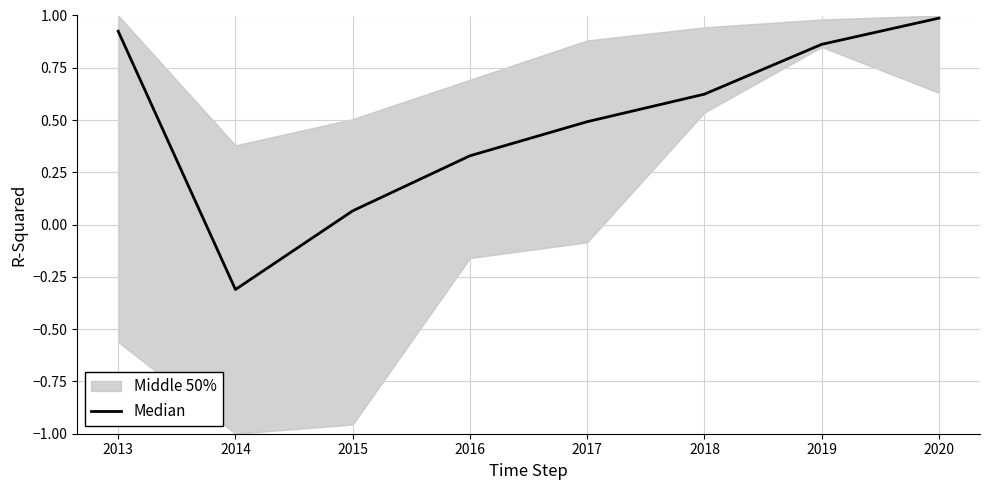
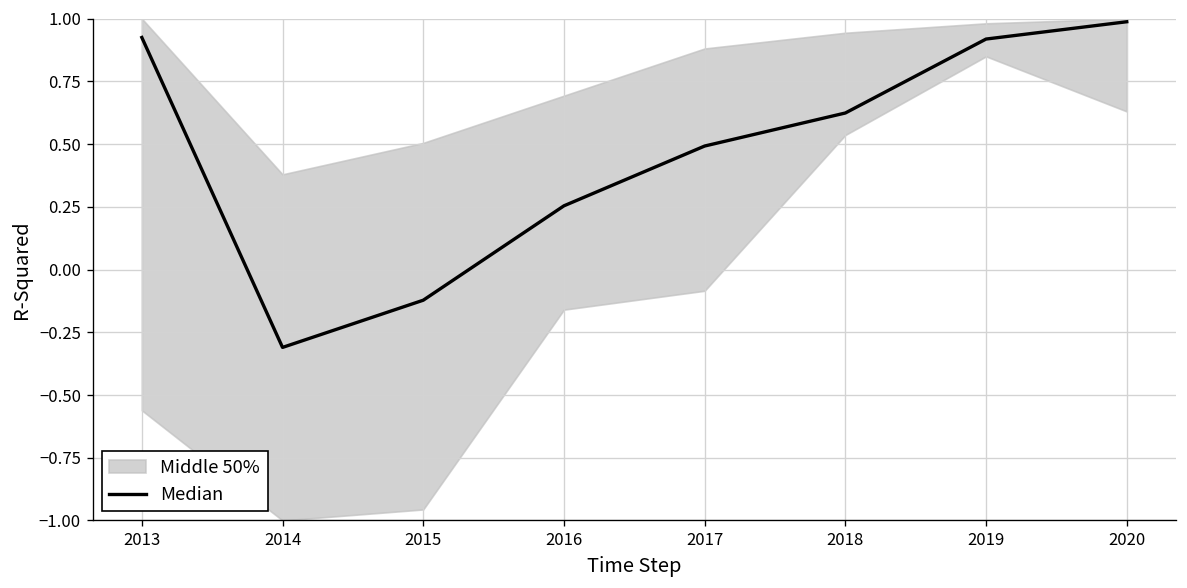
Median, 2015: 0.07 -> -0.12
Median, 2016: 0.33 -> 0.25
Median, 2019: 0.86 -> 0.92
